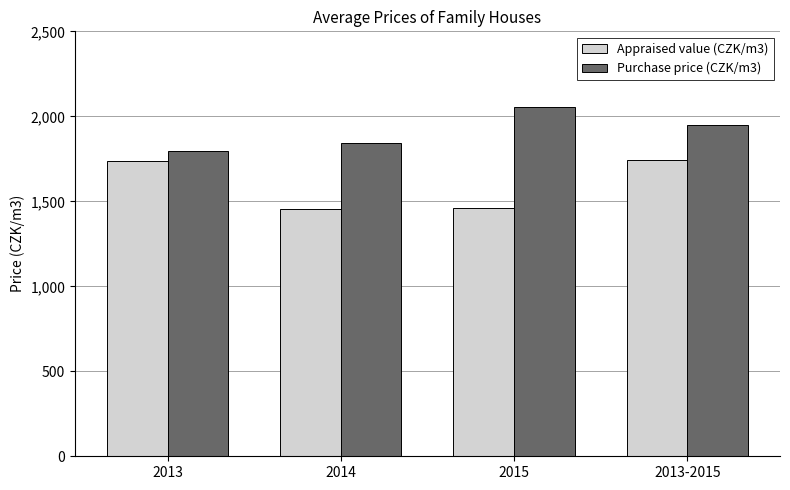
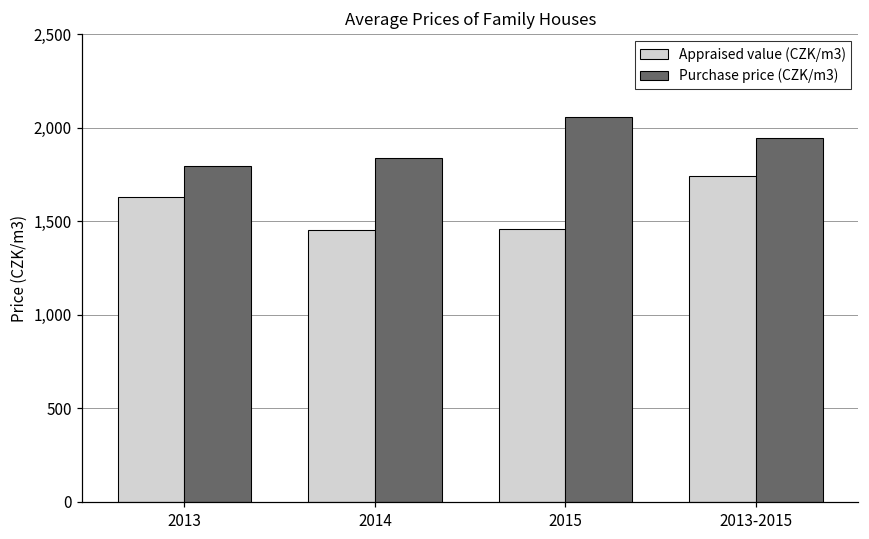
Appraised value (CZK/m3), 2013: 1,740 -> 1,630
